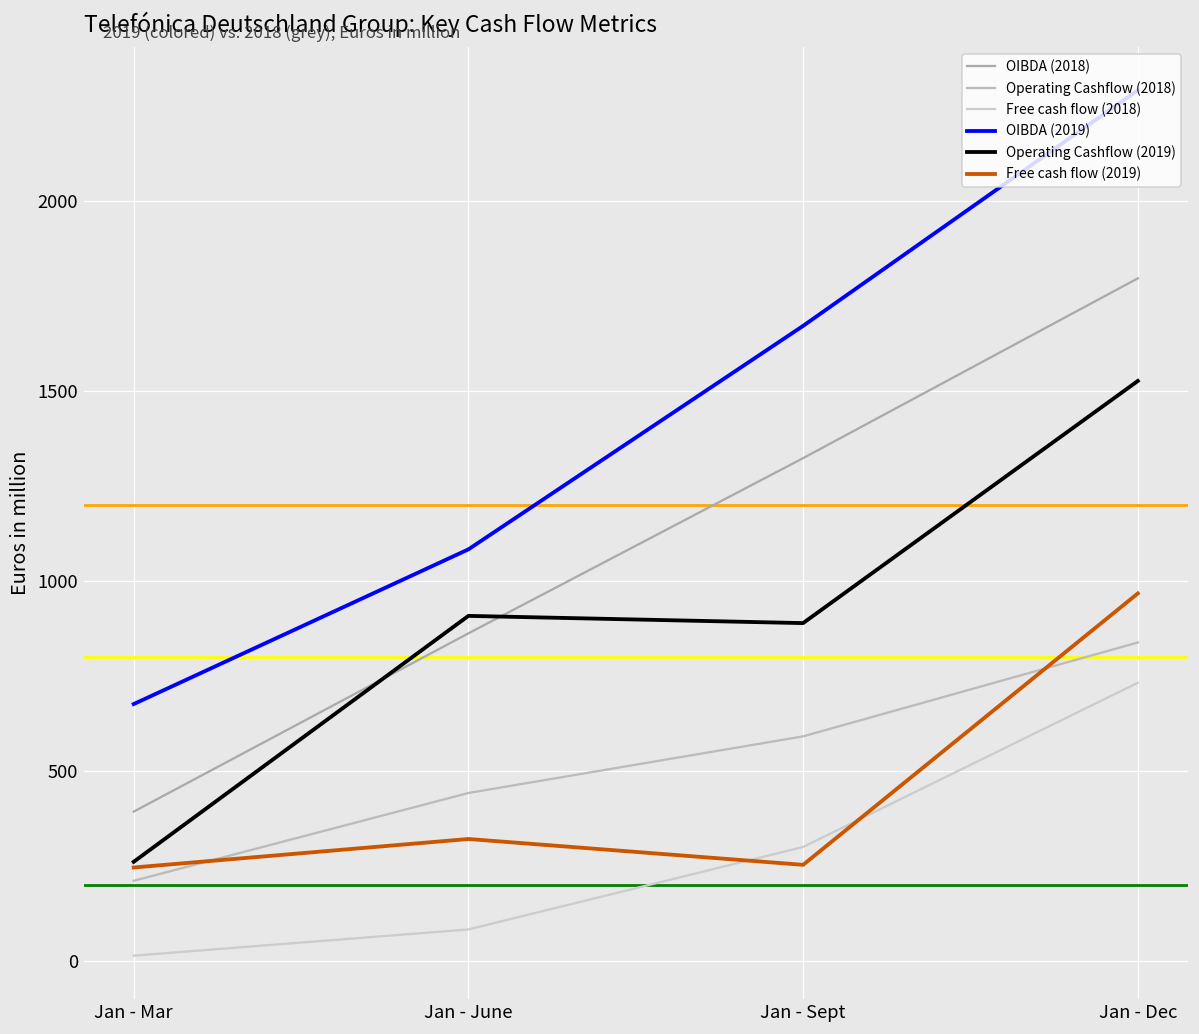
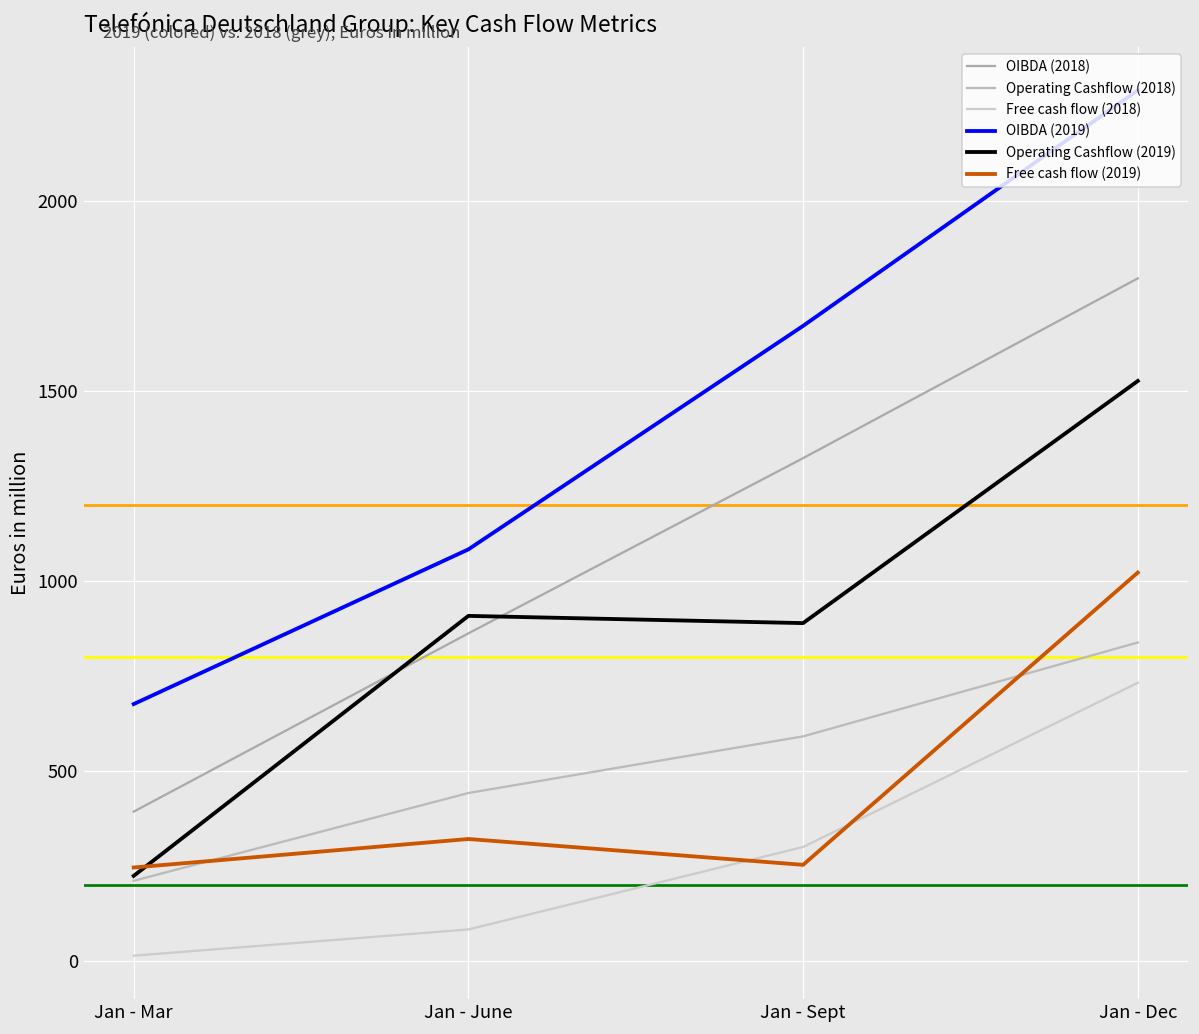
Operating Cashflow (2019), Jan - Mar: 260 -> 230
Free cash flow (2019), Jan - Dec: 970 -> 1020
